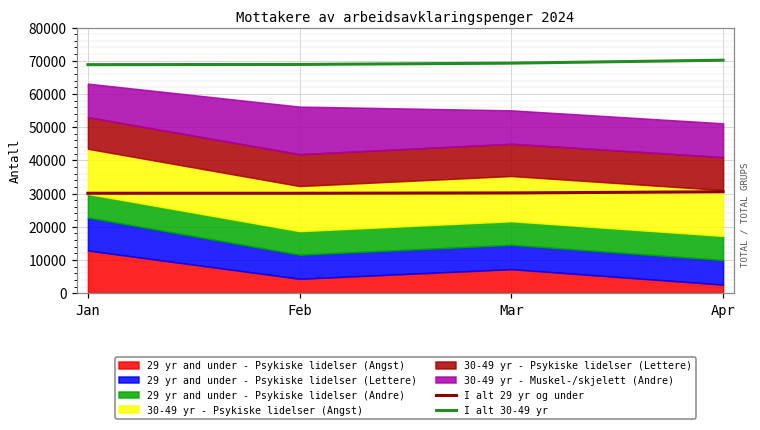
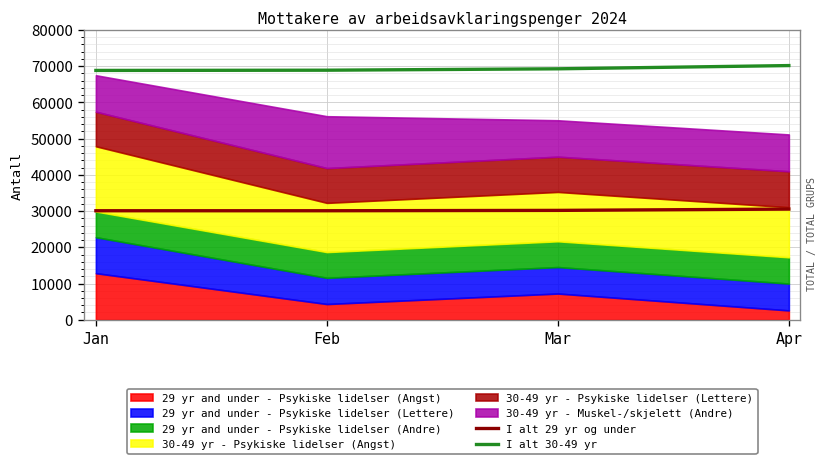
30-49 yr - Psykiske lidelser (Angst), Jan: 14000 -> 18000
